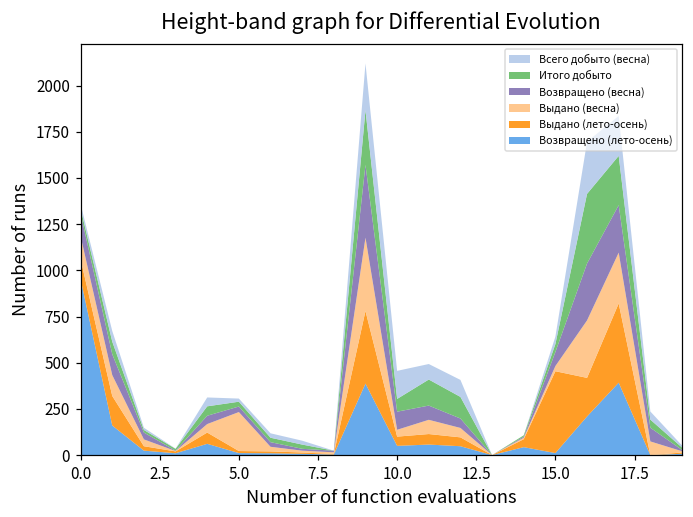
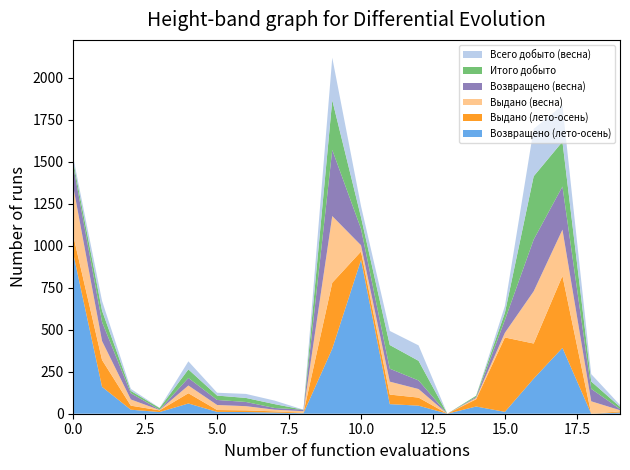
Выдано (весна), 0.0: 130 -> 290
Выдано (весна), 5.0: 210 -> 30
Возвращено (лето-осень), 10.0: 50 -> 920
Всего добыто (весна), 10.0: 150 -> 70
